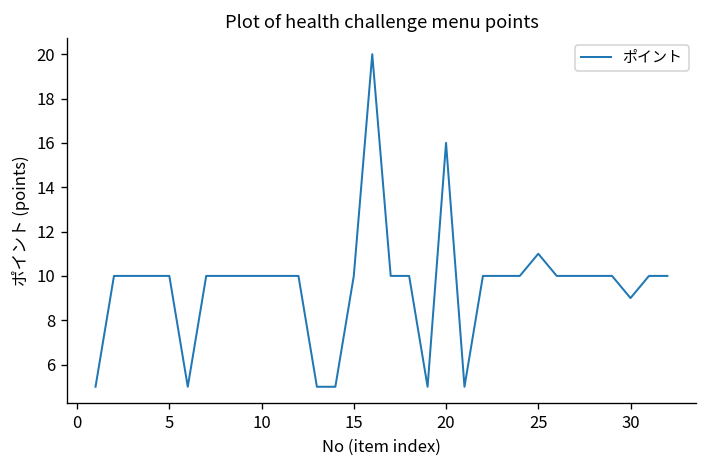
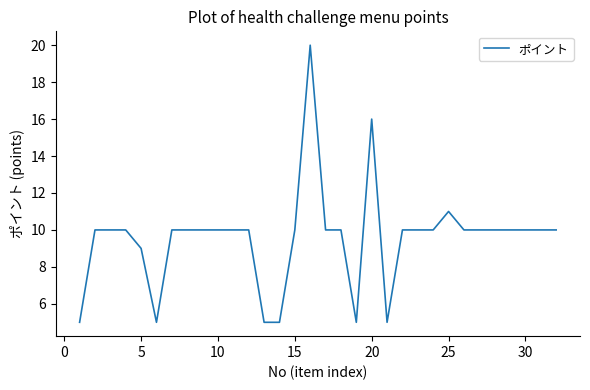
5: 10 -> 9
30: 9 -> 10
